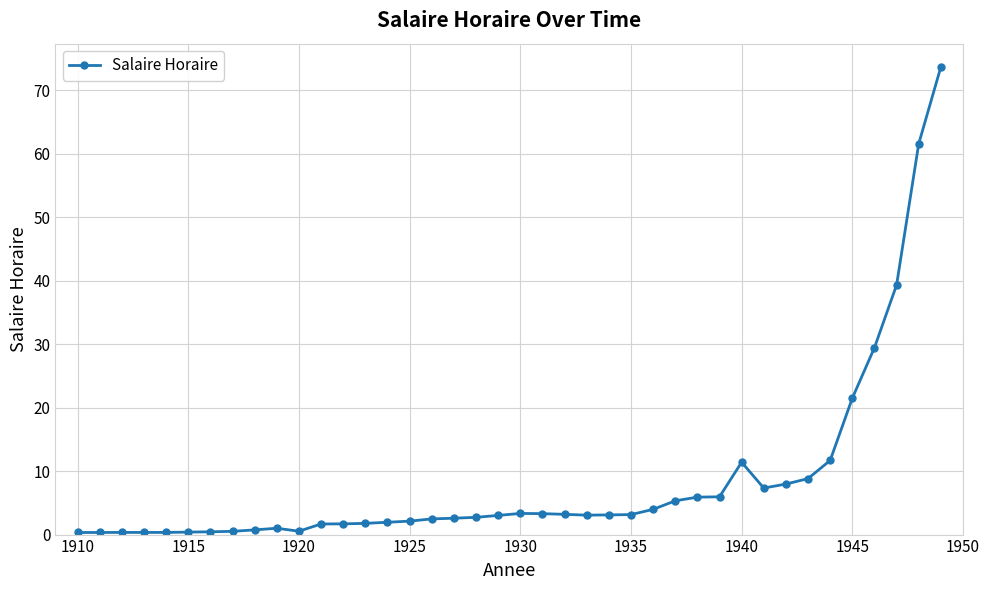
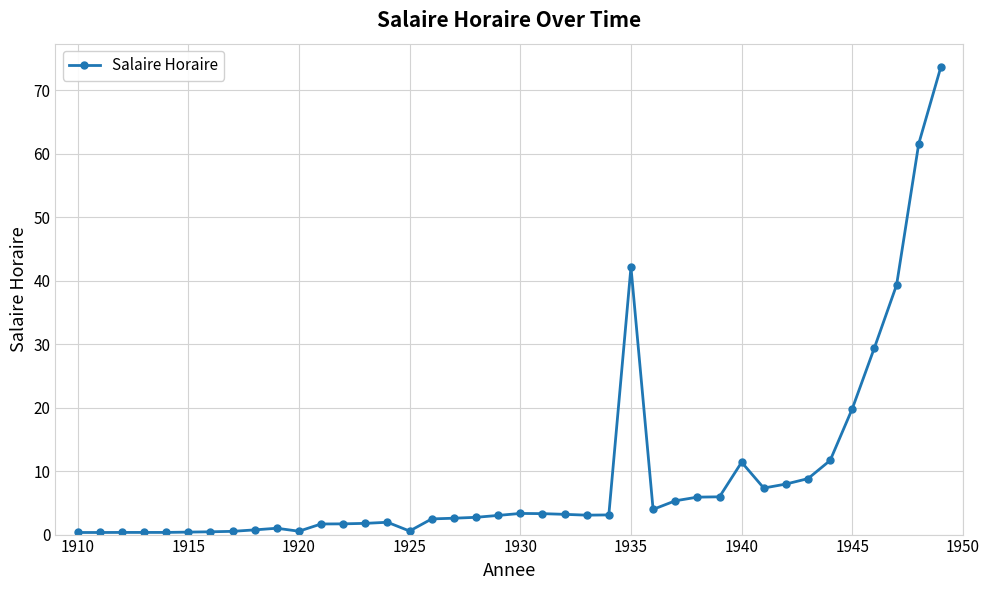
1925: 2 -> 1
1935: 3 -> 42
1945: 21 -> 20
